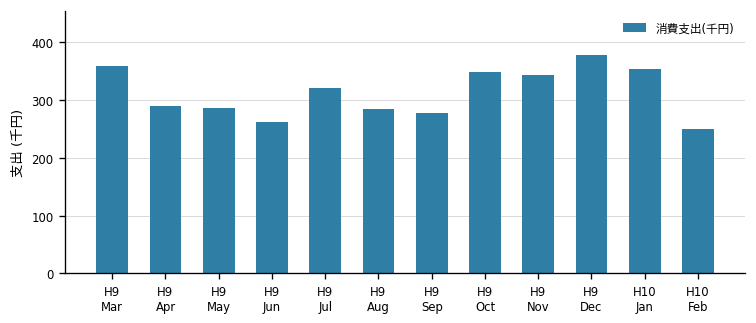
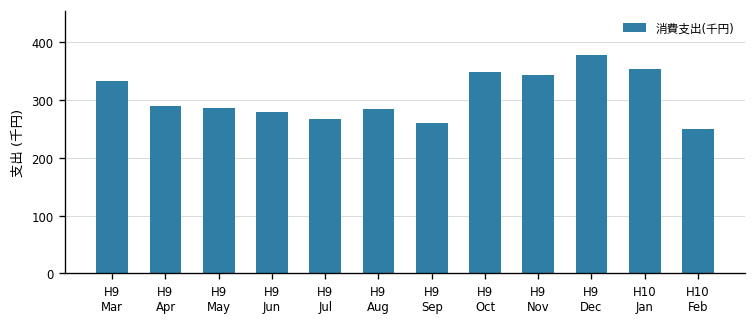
H9 Mar: 360 -> 330
H9 Jun: 260 -> 280
H9 Jul: 320 -> 270
H9 Sep: 280 -> 260
